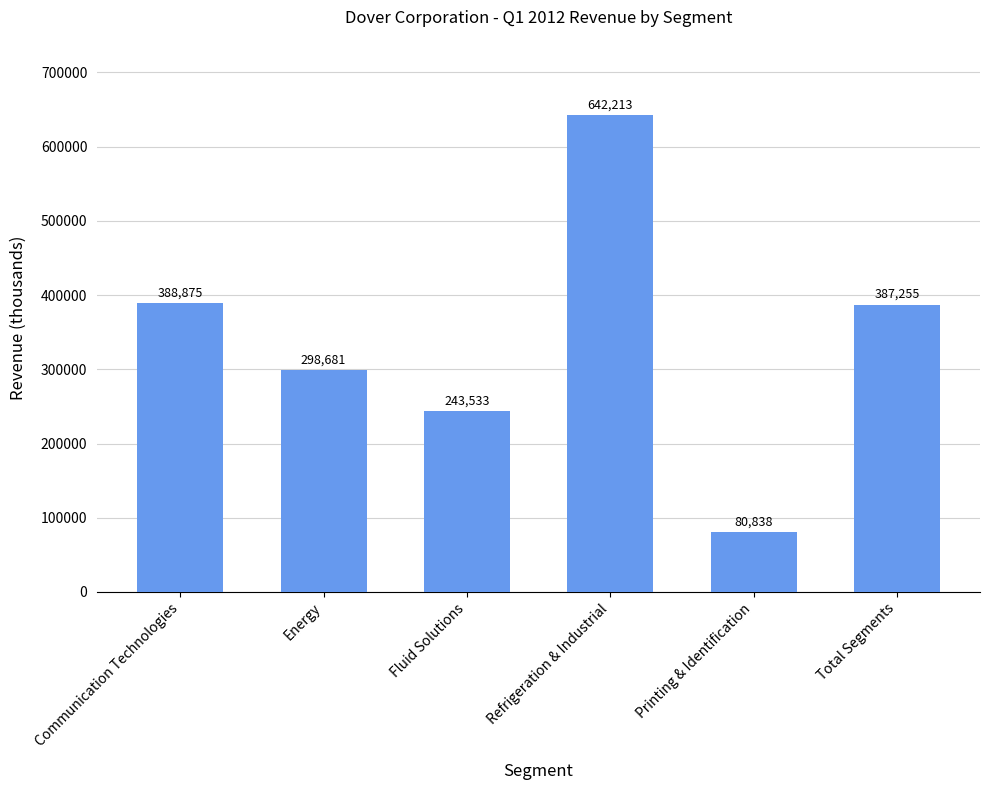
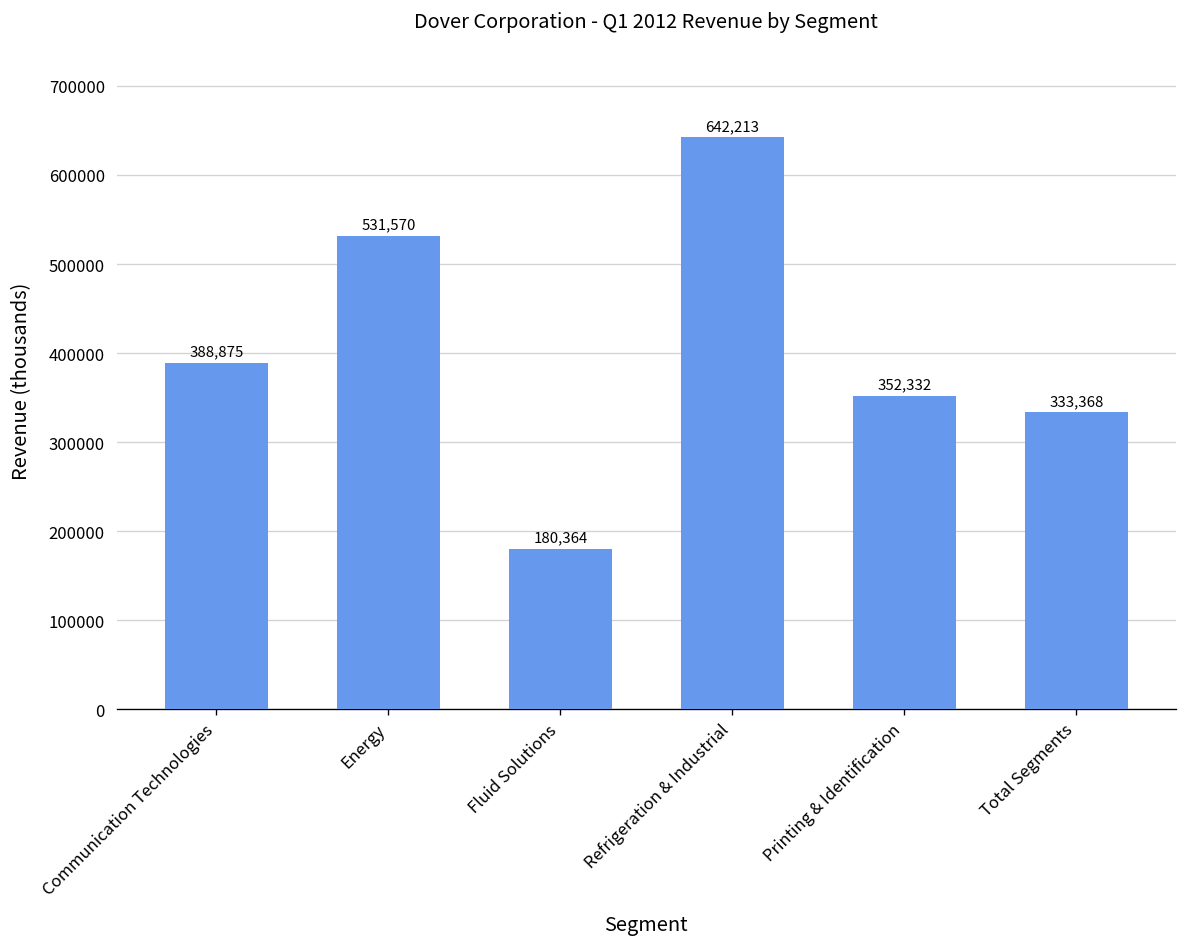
Energy: 298,681 -> 531,570
Fluid Solutions: 243,533 -> 180,364
Printing & Identification: 80,838 -> 352,332
Total Segments: 387,255 -> 333,368
